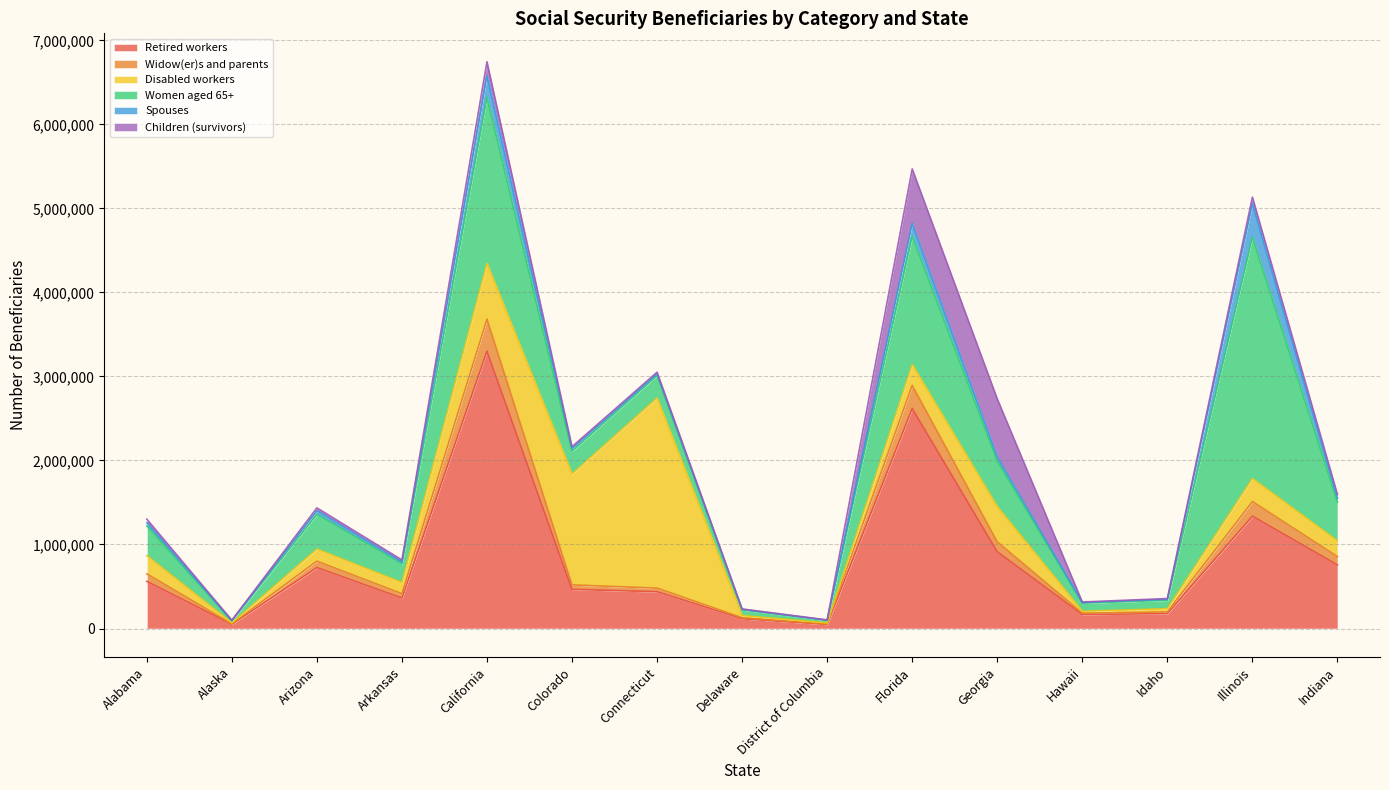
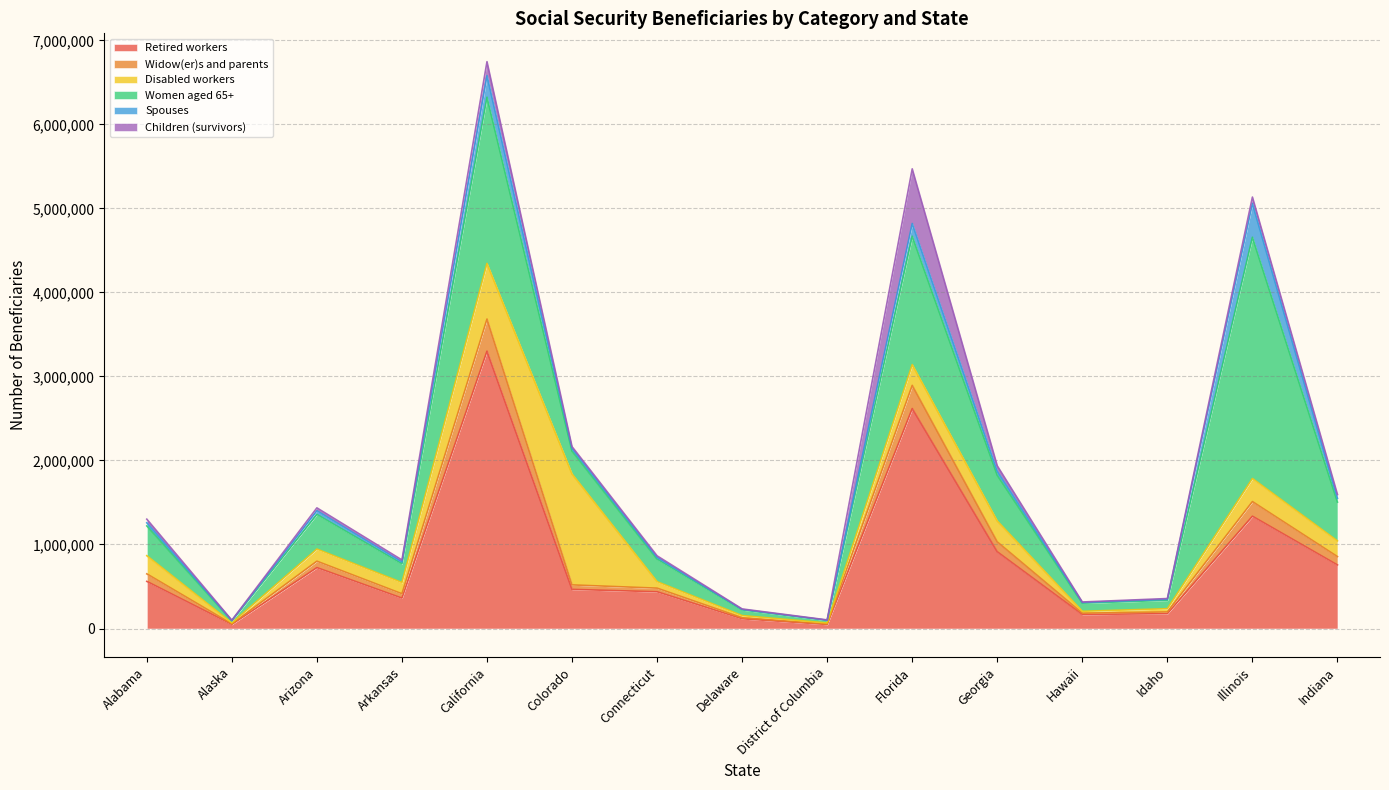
Disabled workers, Connecticut: 2,300,000 -> 100,000
Disabled workers, Georgia: 400,000 -> 200,000
Children (survivors), Georgia: 700,000 -> 100,000
